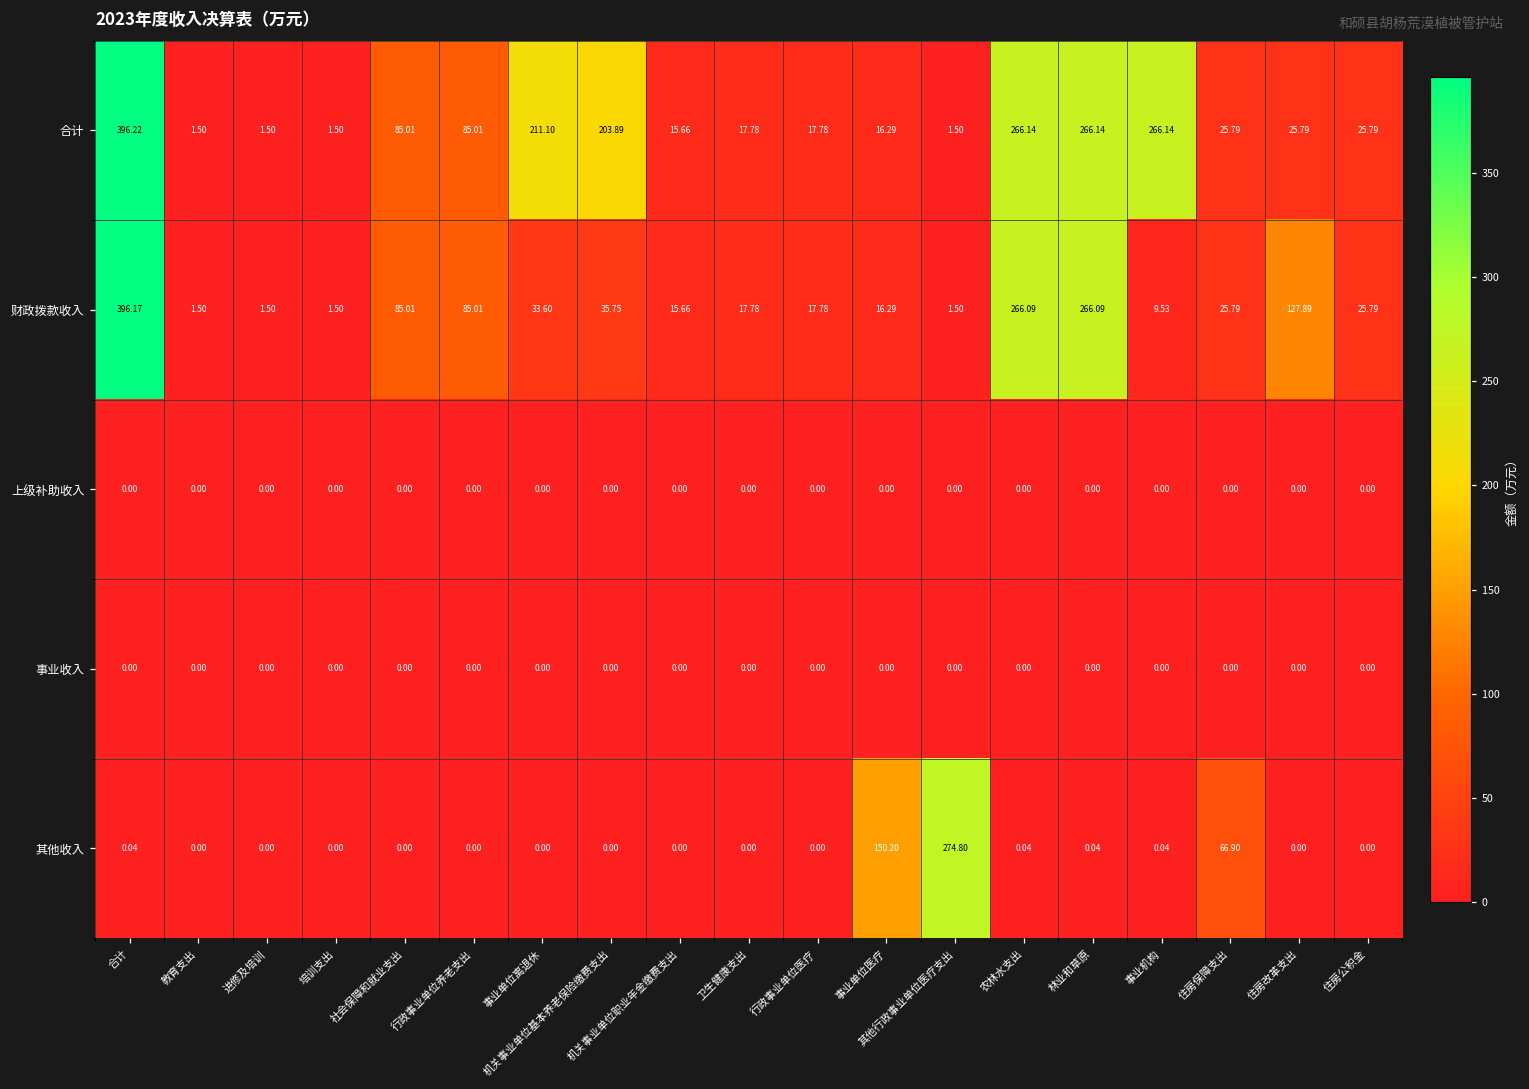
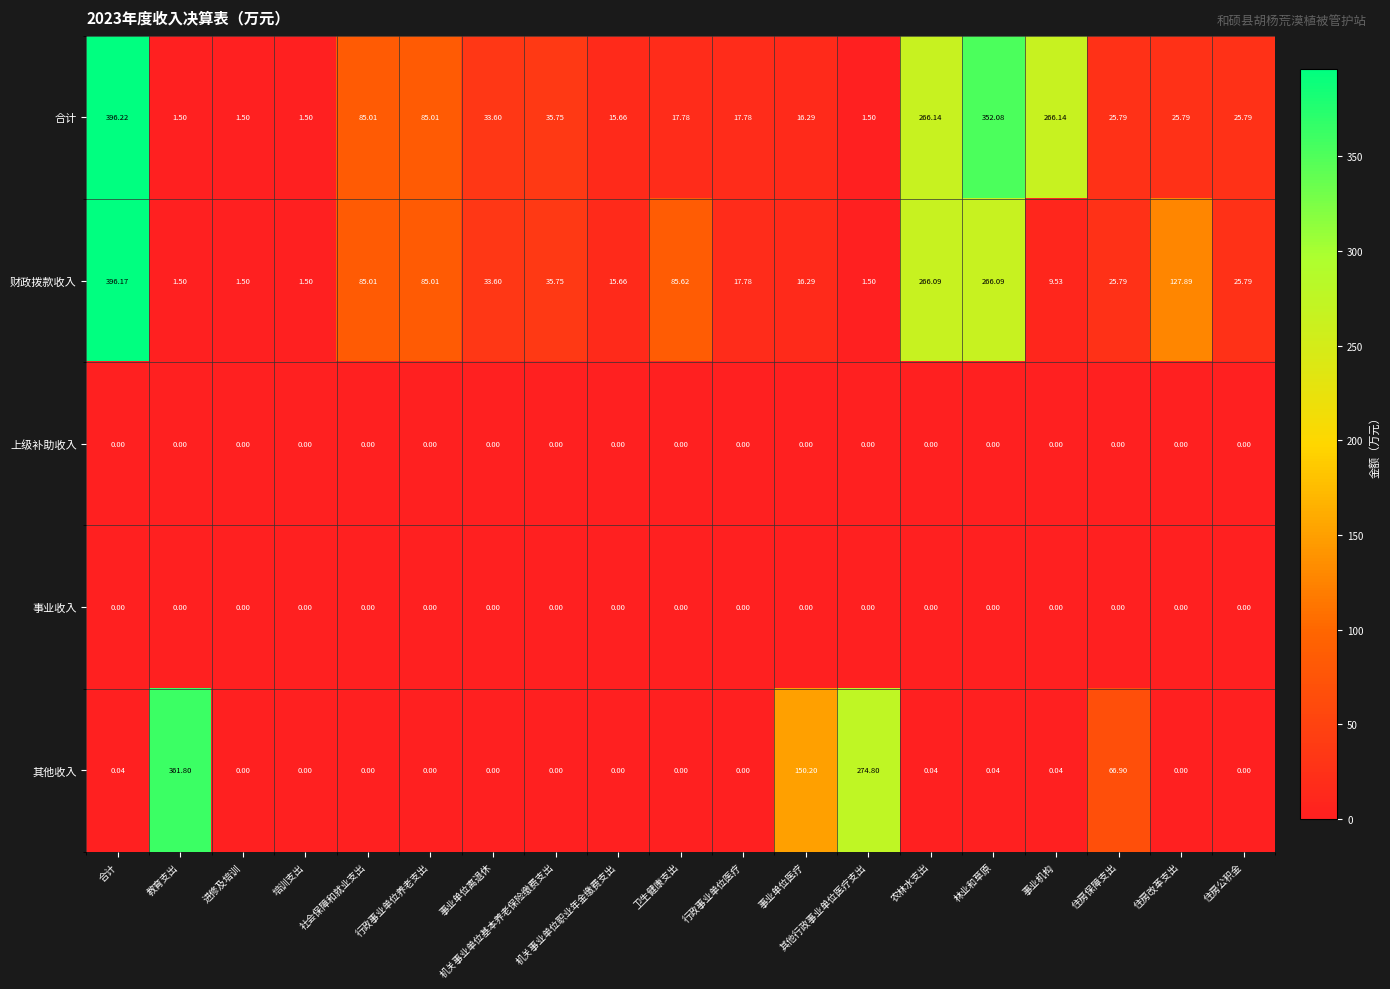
合计, 事业单位离退休: 211.10 -> 33.60
合计, 机关事业单位基本养老保险缴费支出: 203.89 -> 35.75
合计, 林业和草原: 266.14 -> 352.08
财政拨款收入, 卫生健康支出: 17.78 -> 85.62
其他收入, 教育支出: 0.00 -> 361.80
